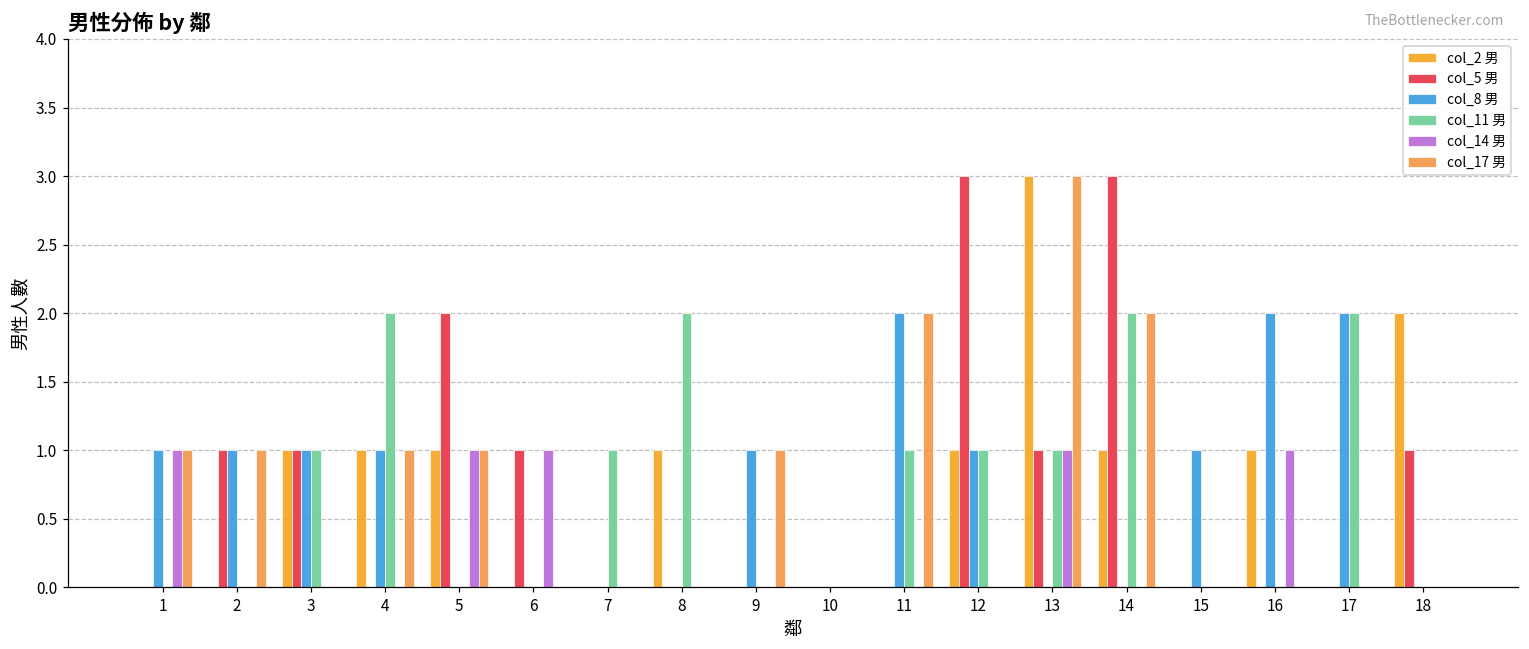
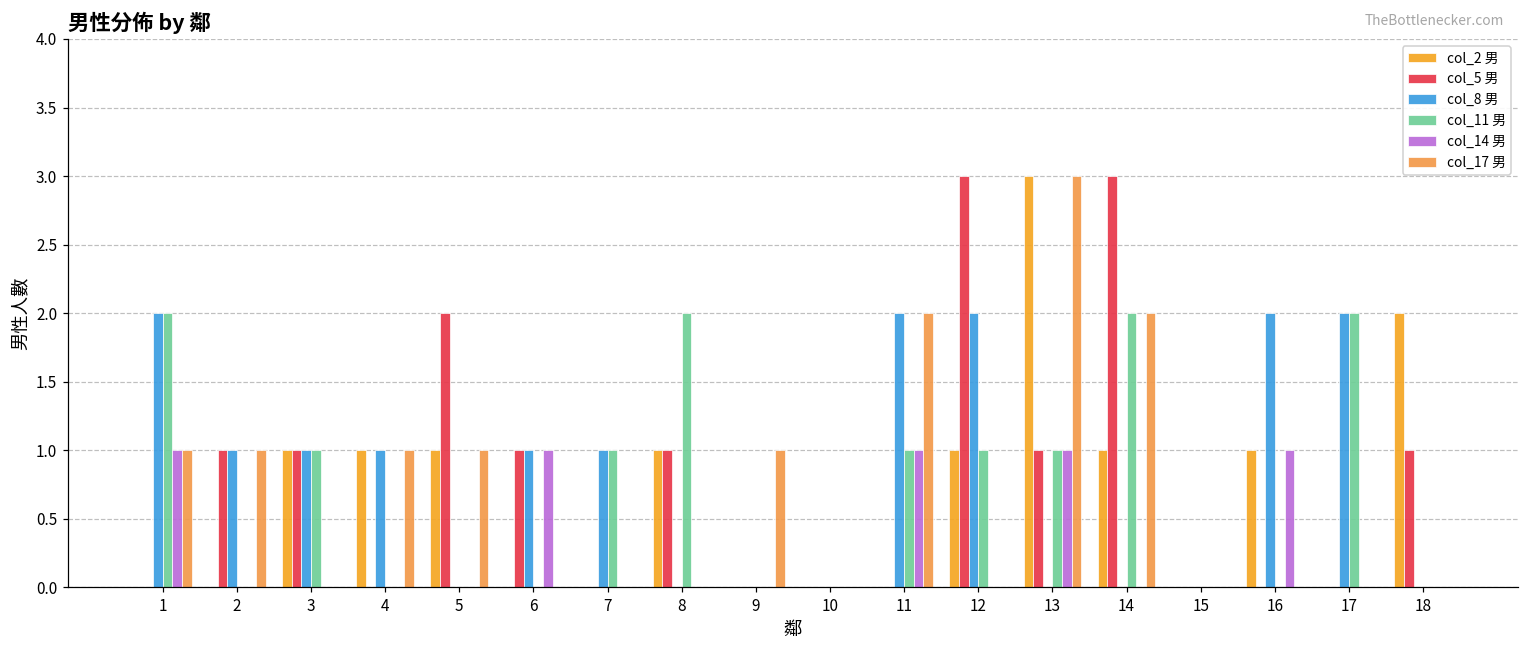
col_8 男, 1: 1 -> 2
col_11 男, 1: 0 -> 2
col_11 男, 4: 2 -> 0
col_14 男, 5: 1 -> 0
col_8 男, 6: 0 -> 1
col_8 男, 7: 0 -> 1
col_5 男, 8: 0 -> 1
col_8 男, 9: 1 -> 0
col_14 男, 11: 0 -> 1
col_8 男, 12: 1 -> 2
col_8 男, 15: 1 -> 0
